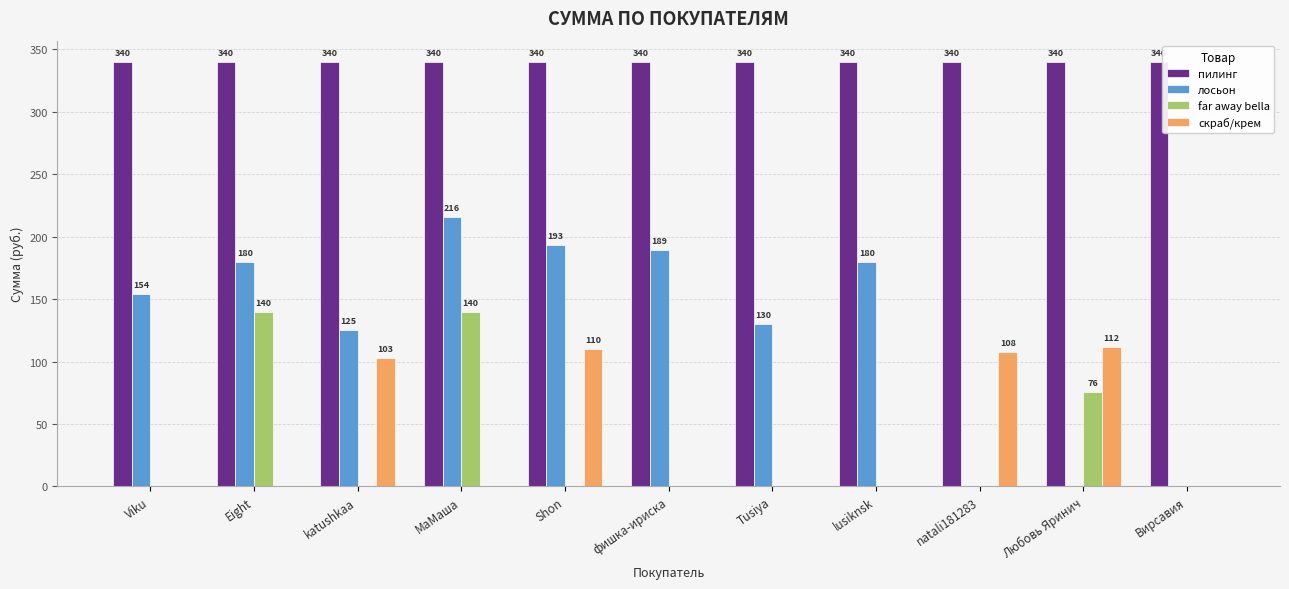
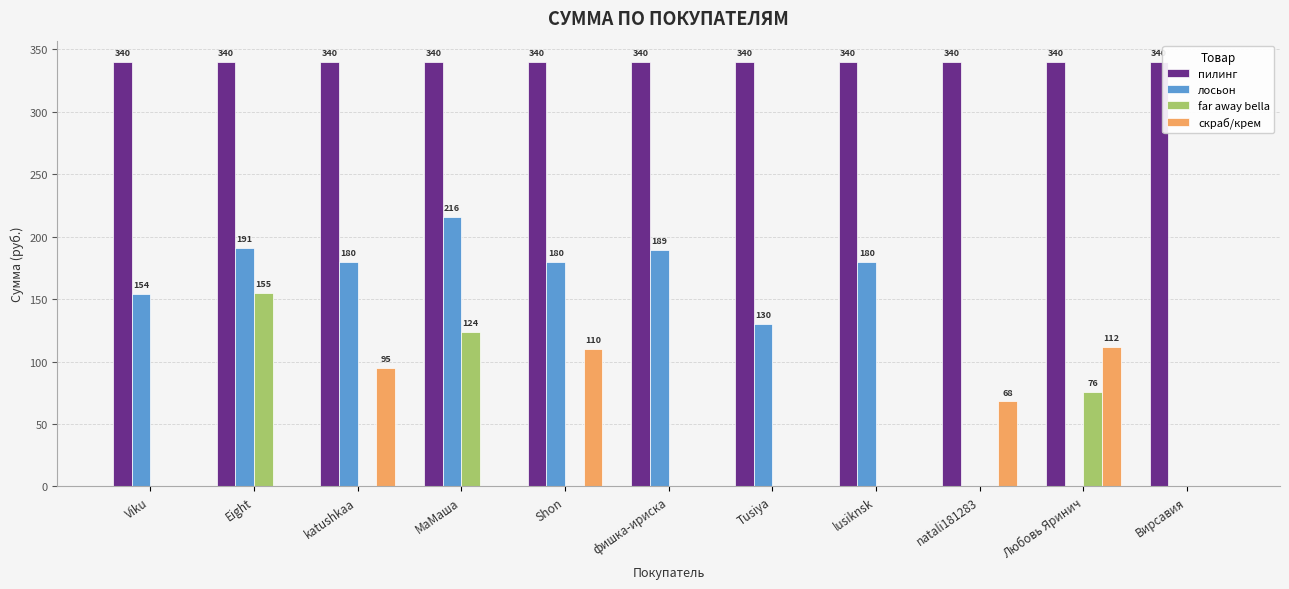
лосьон, Eight: 180 -> 191
far away bella, Eight: 140 -> 155
лосьон, katushkaa: 125 -> 180
скраб/крем, katushkaa: 103 -> 95
far away bella, MaMaша: 140 -> 124
лосьон, Shon: 193 -> 180
скраб/крем, natali181283: 108 -> 68
